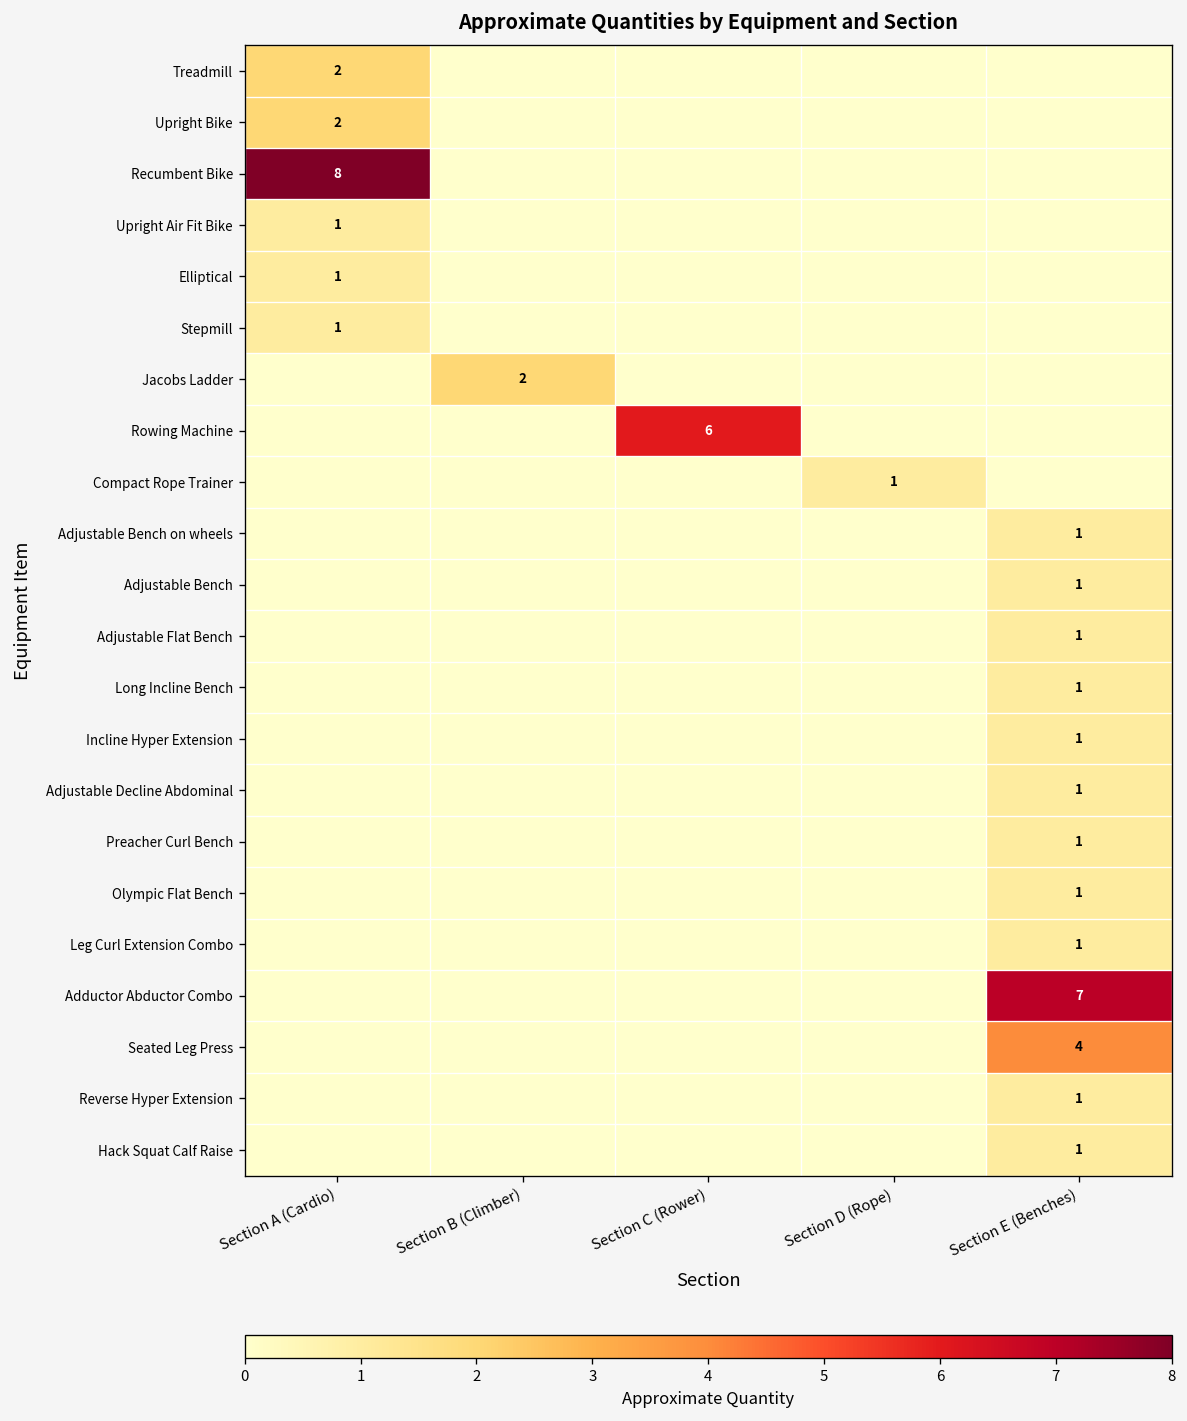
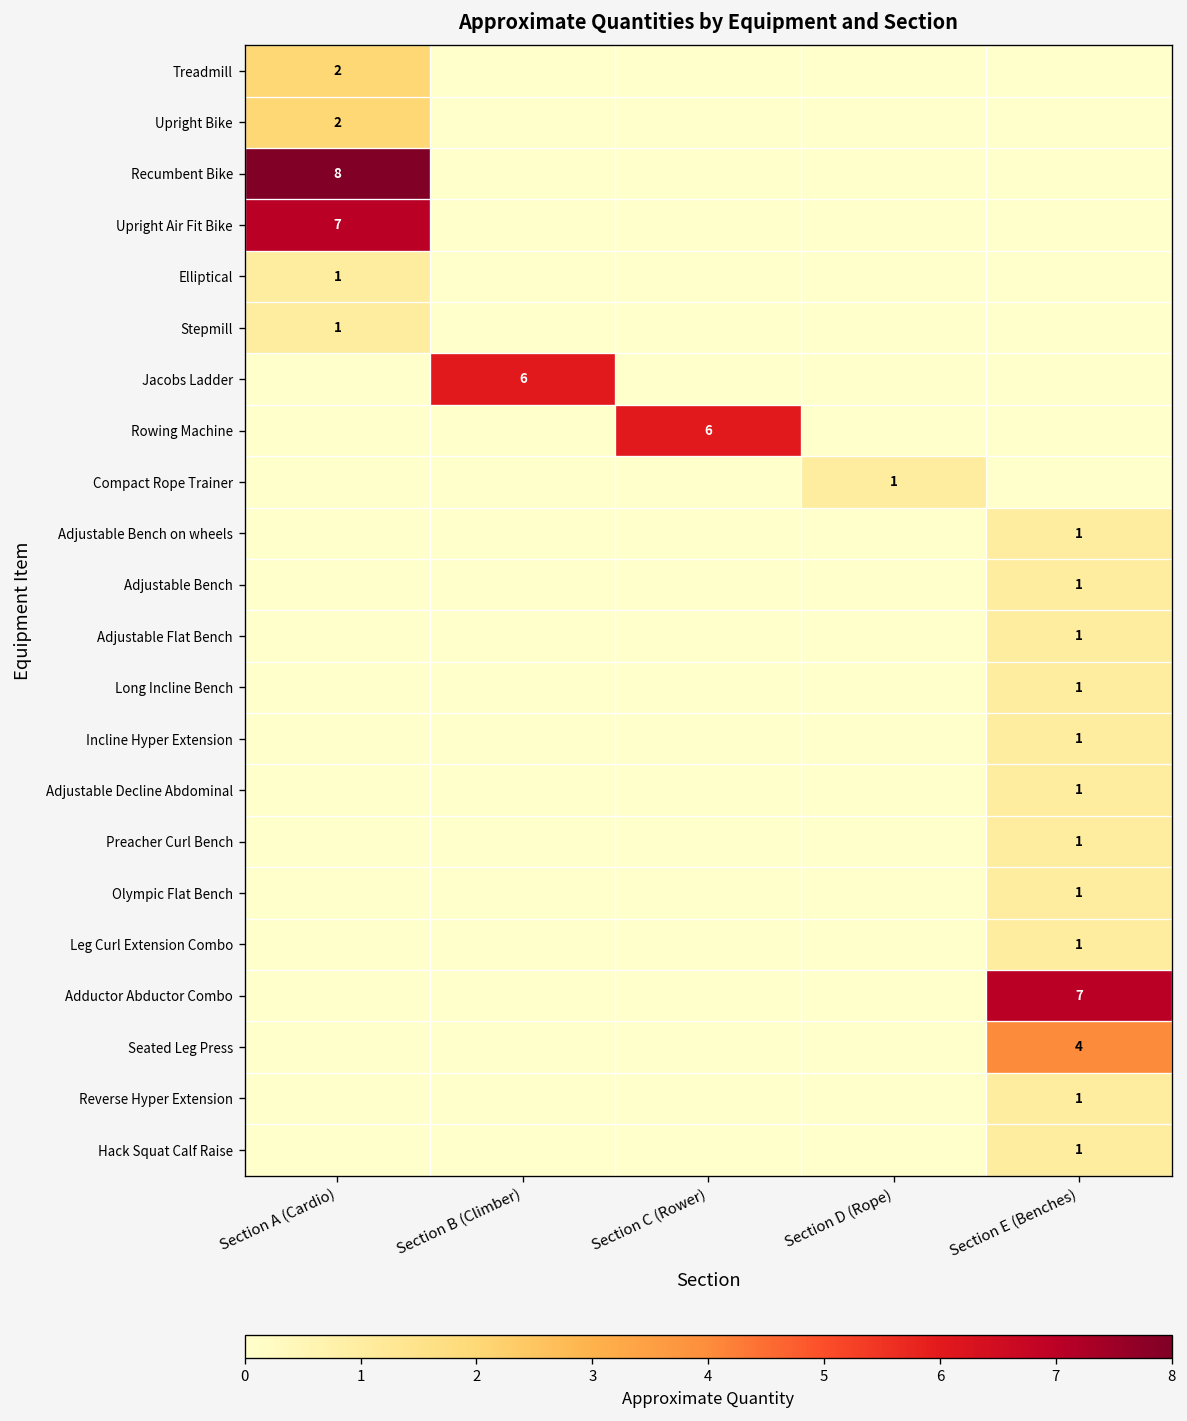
Upright Air Fit Bike, Section A (Cardio): 1 -> 7
Jacobs Ladder, Section B (Climber): 2 -> 6
